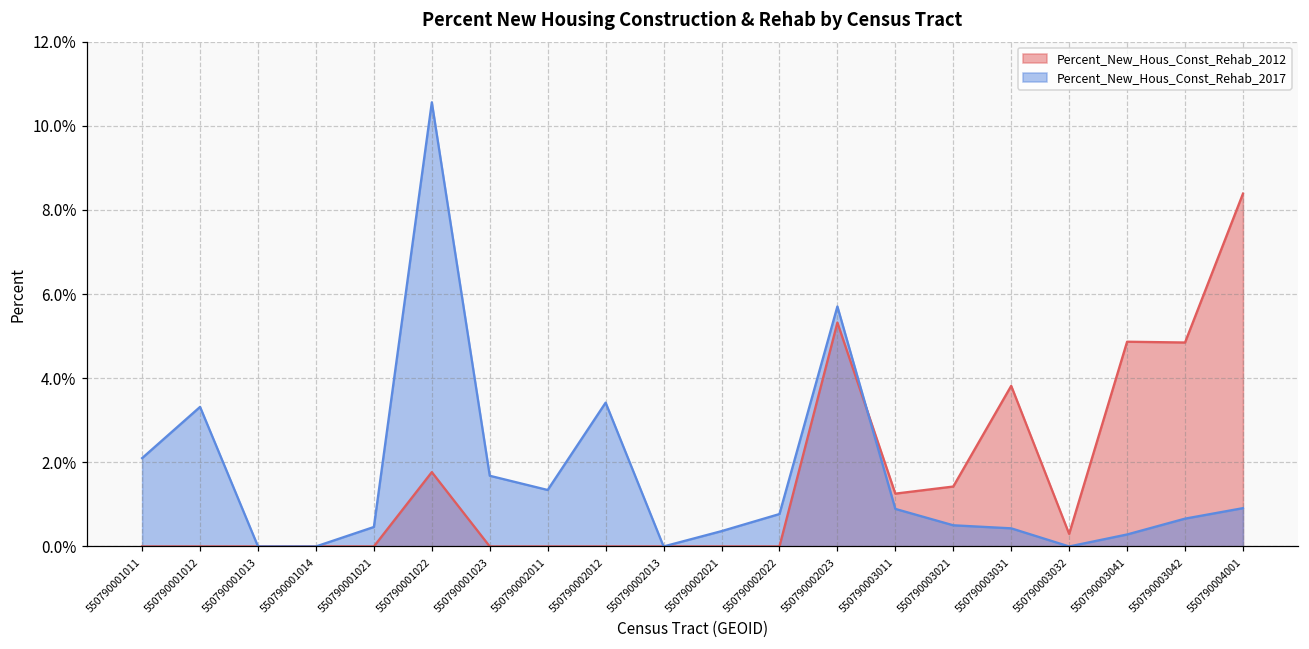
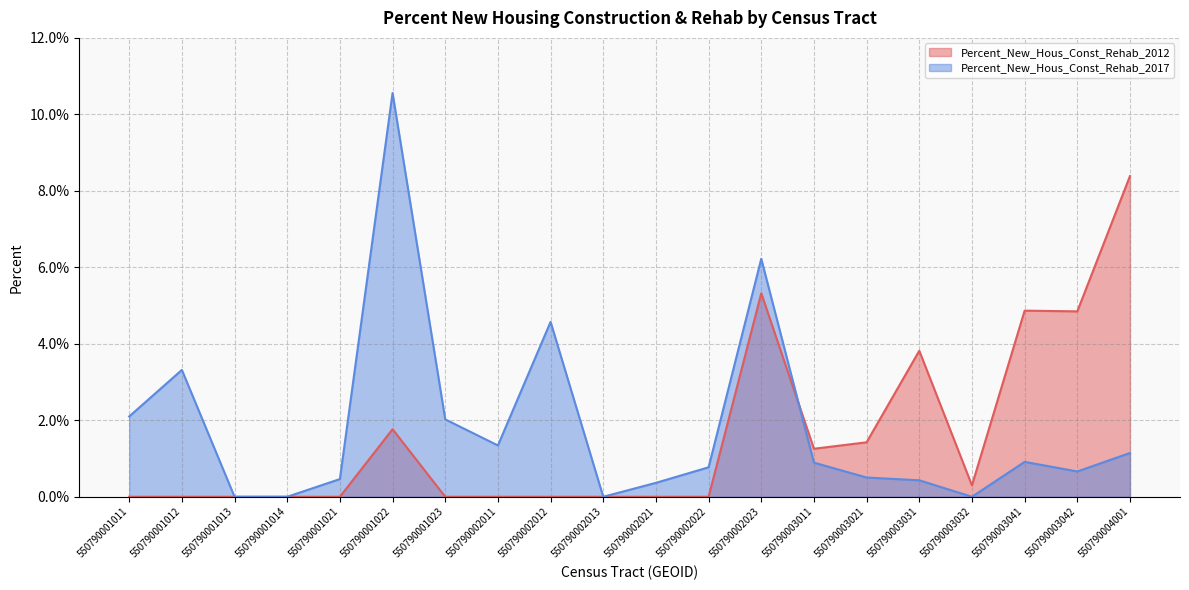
Percent_New_Hous_Const_Rehab_2017, 550790001023: 1.7% -> 2.0%
Percent_New_Hous_Const_Rehab_2017, 550790002012: 3.4% -> 4.6%
Percent_New_Hous_Const_Rehab_2017, 550790002023: 5.7% -> 6.2%
Percent_New_Hous_Const_Rehab_2017, 550790003041: 0.3% -> 0.9%
Percent_New_Hous_Const_Rehab_2017, 550790004001: 0.9% -> 1.1%
